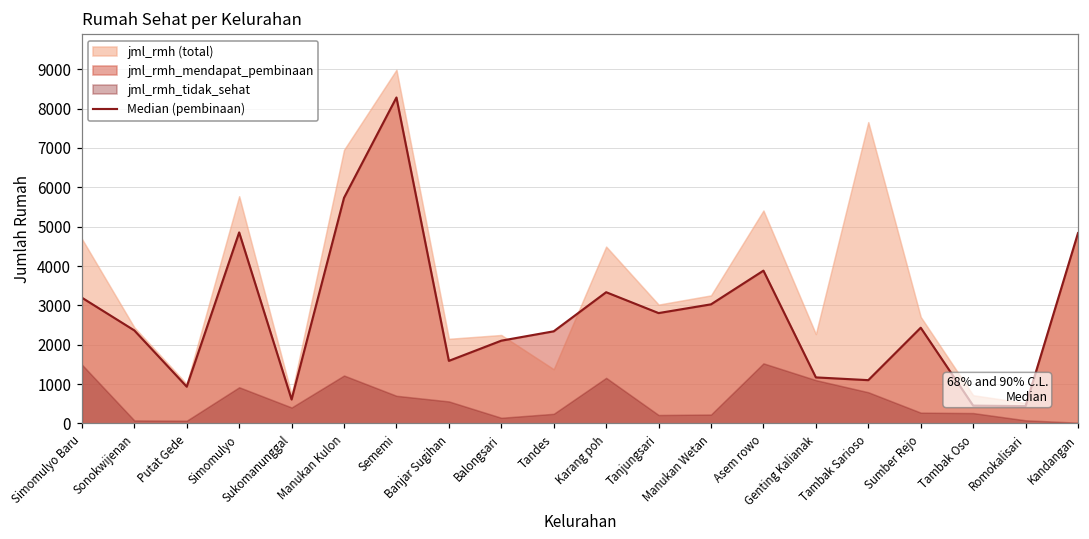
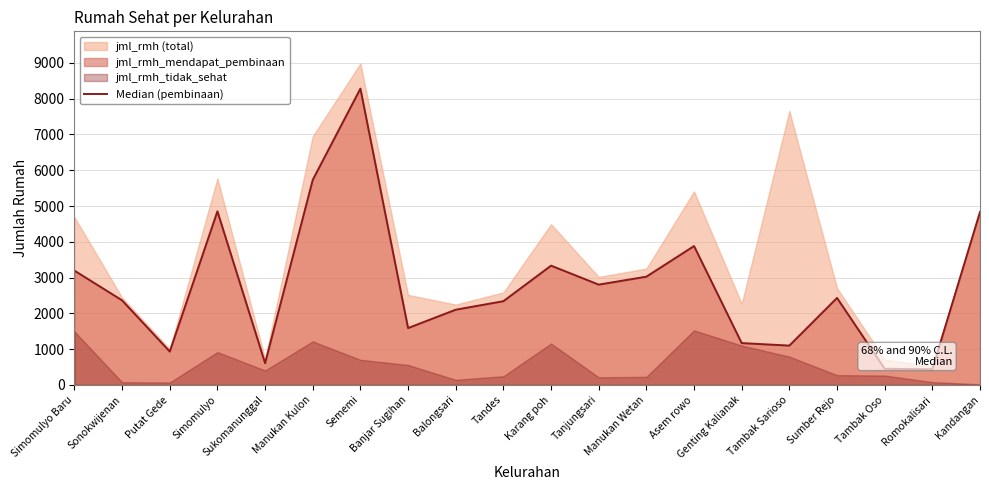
jml_rmh (total), Banjar Sugihan: 2200 -> 2500
jml_rmh (total), Tandes: 1400 -> 2600
